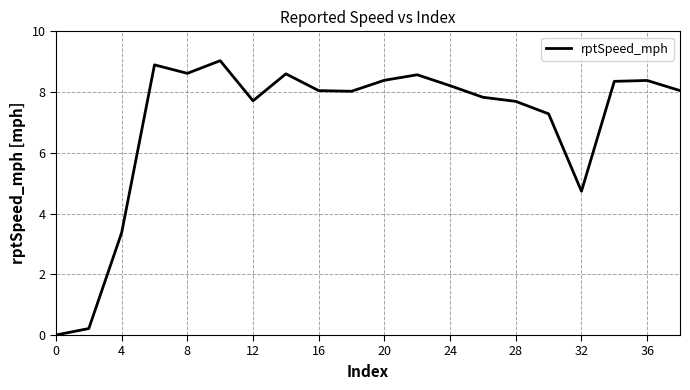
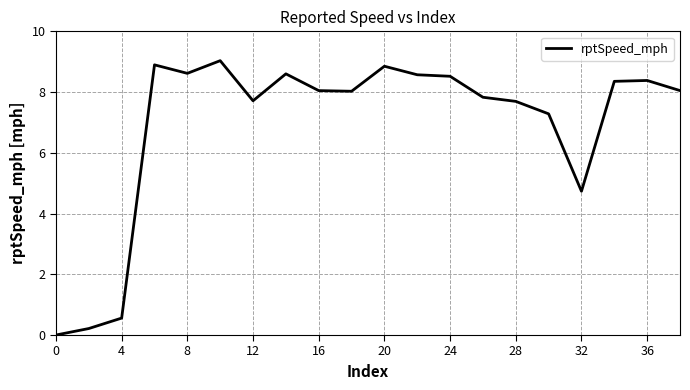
4: 3.4 -> 0.6
20: 8.4 -> 8.9
24: 8.2 -> 8.5
